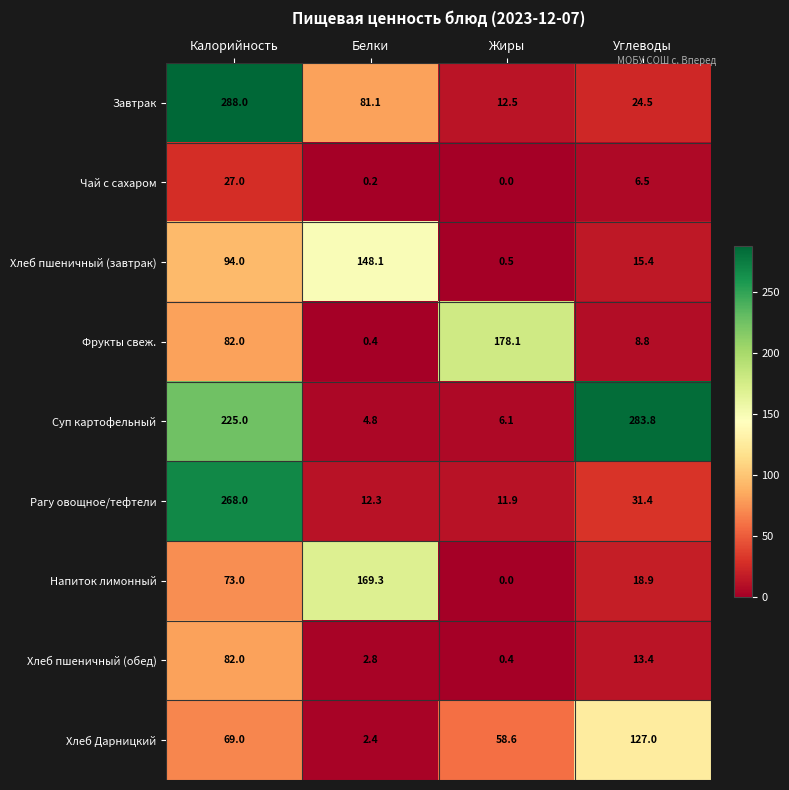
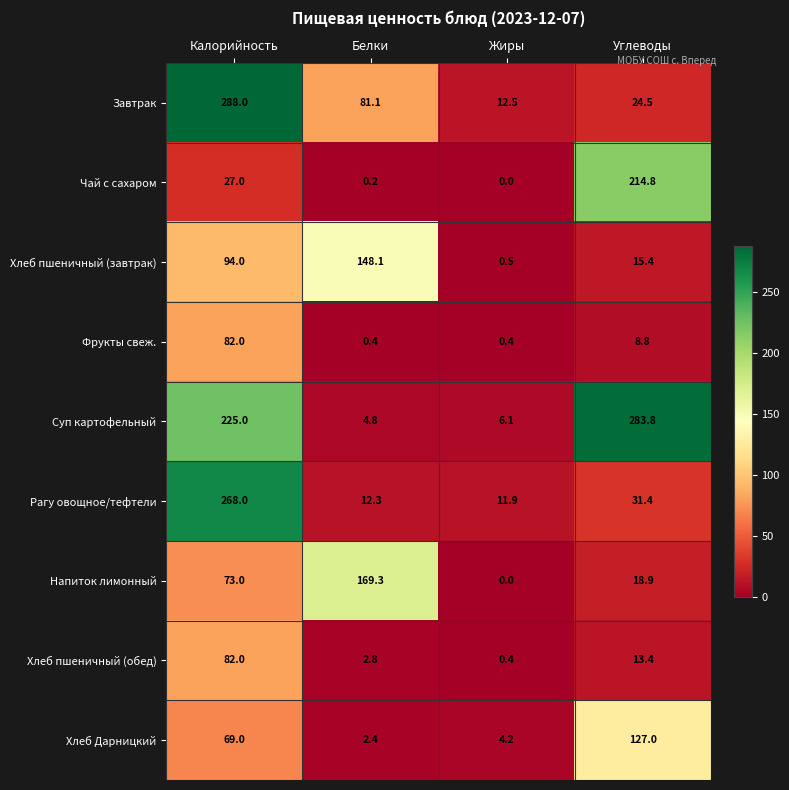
Чай с сахаром, Углеводы: 6.5 -> 214.8
Фрукты свеж., Жиры: 178.1 -> 0.4
Хлеб Дарницкий, Жиры: 58.6 -> 4.2
